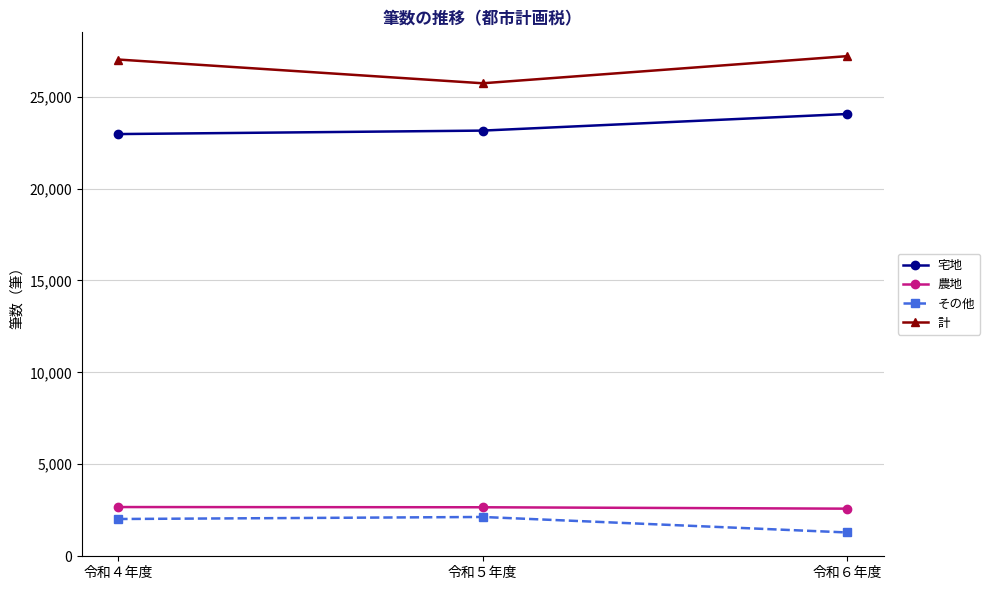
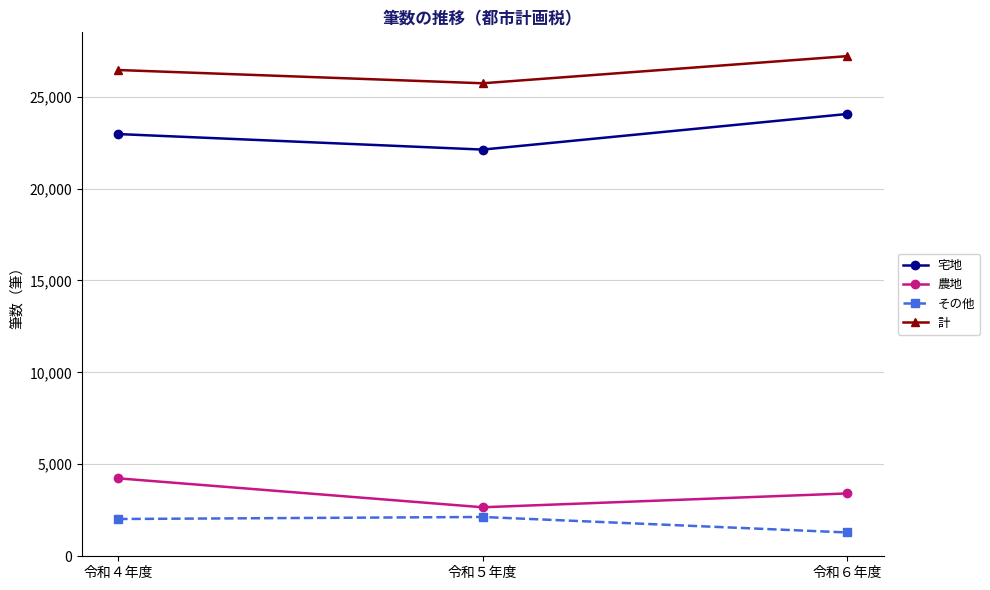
農地, 令和４年度: 2,700 -> 4,200
計, 令和４年度: 27,000 -> 26,500
宅地, 令和５年度: 23,200 -> 22,100
農地, 令和６年度: 2,600 -> 3,400
